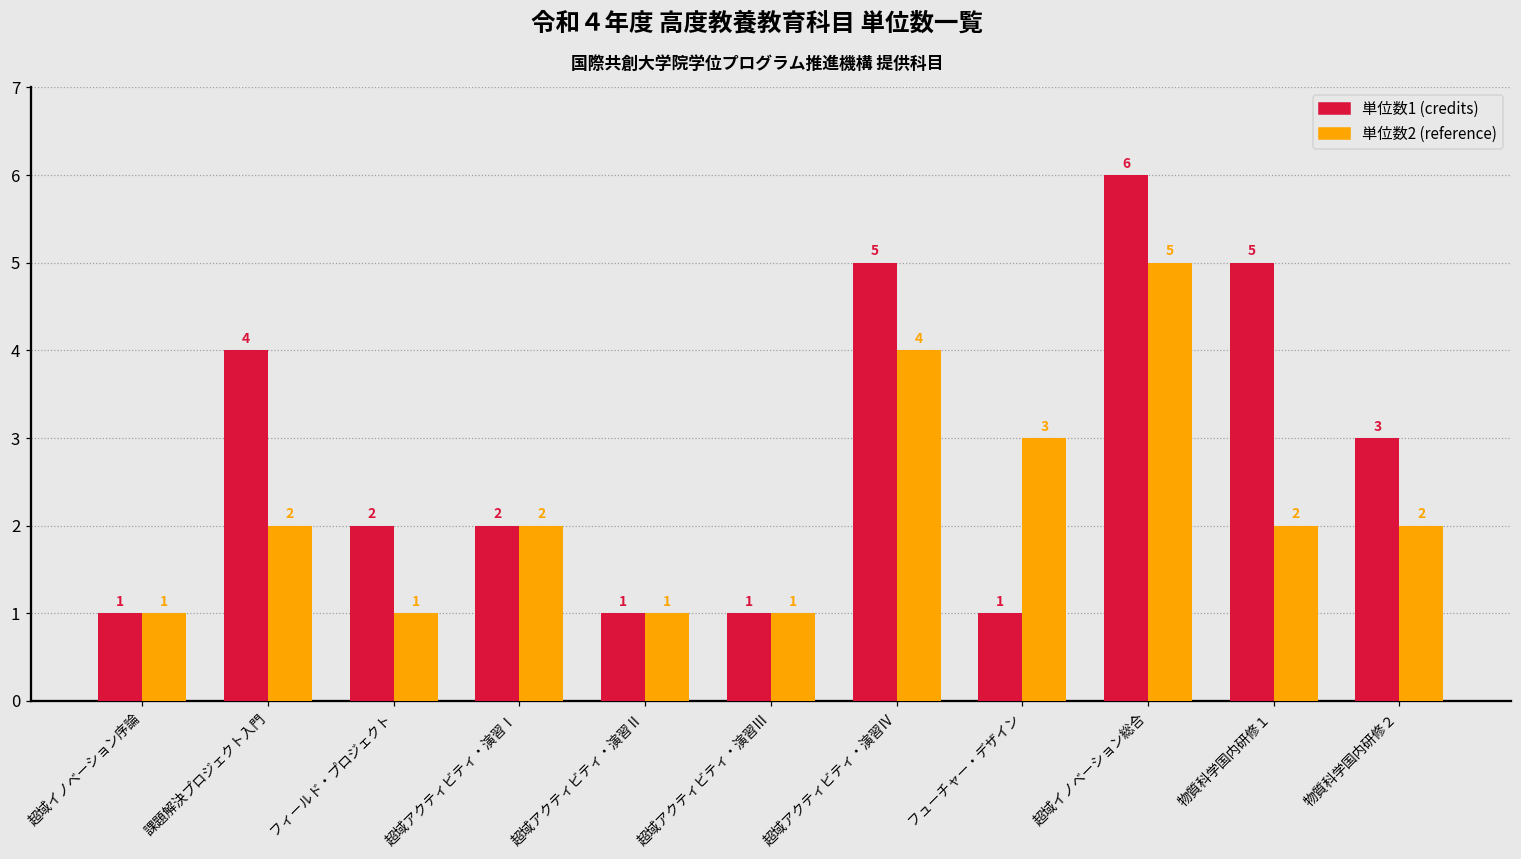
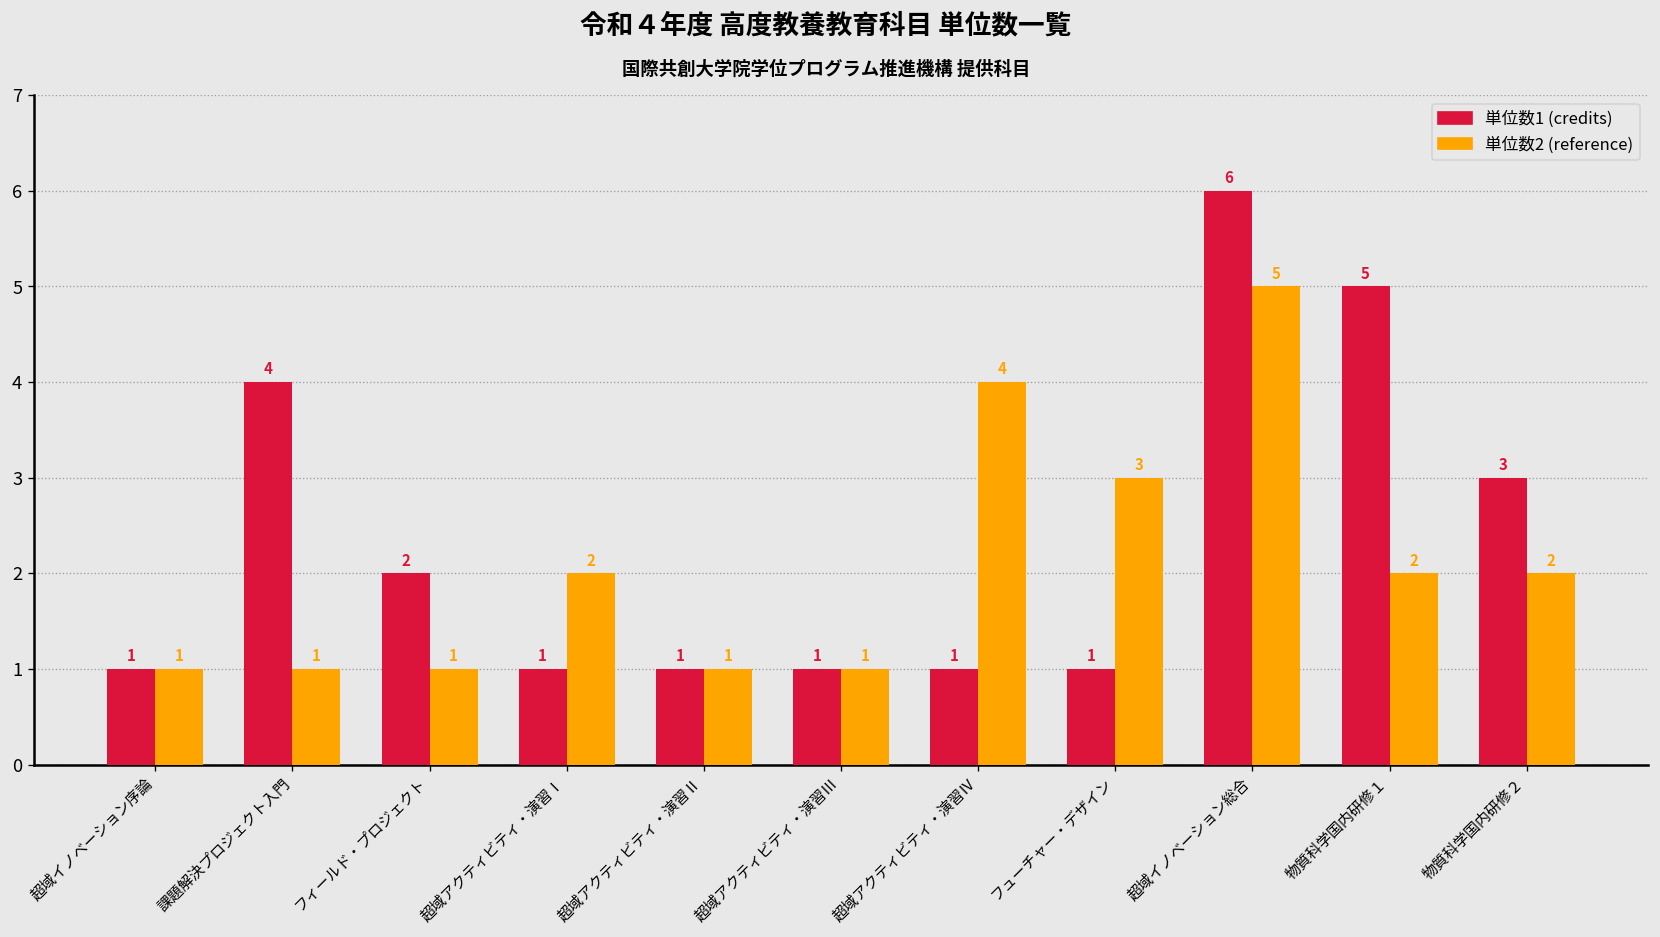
単位数2 (reference), 課題解決プロジェクト入門: 2 -> 1
単位数1 (credits), 超域アクティビティ・演習Ⅰ: 2 -> 1
単位数1 (credits), 超域アクティビティ・演習Ⅳ: 5 -> 1
